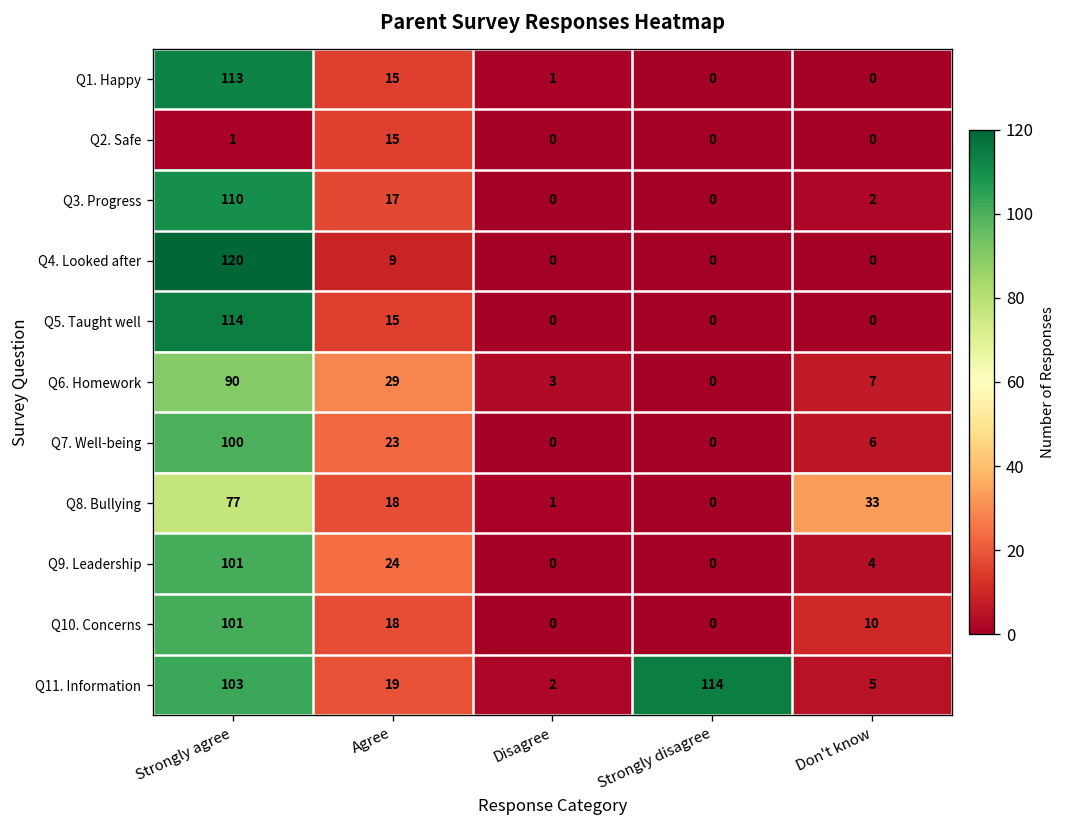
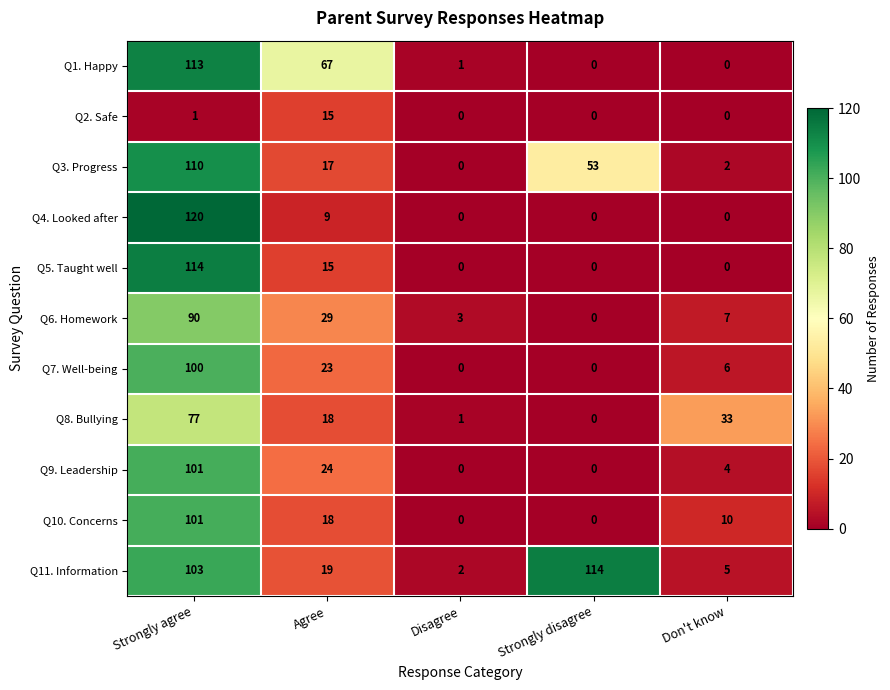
Q1. Happy, Agree: 15 -> 67
Q3. Progress, Strongly disagree: 0 -> 53
